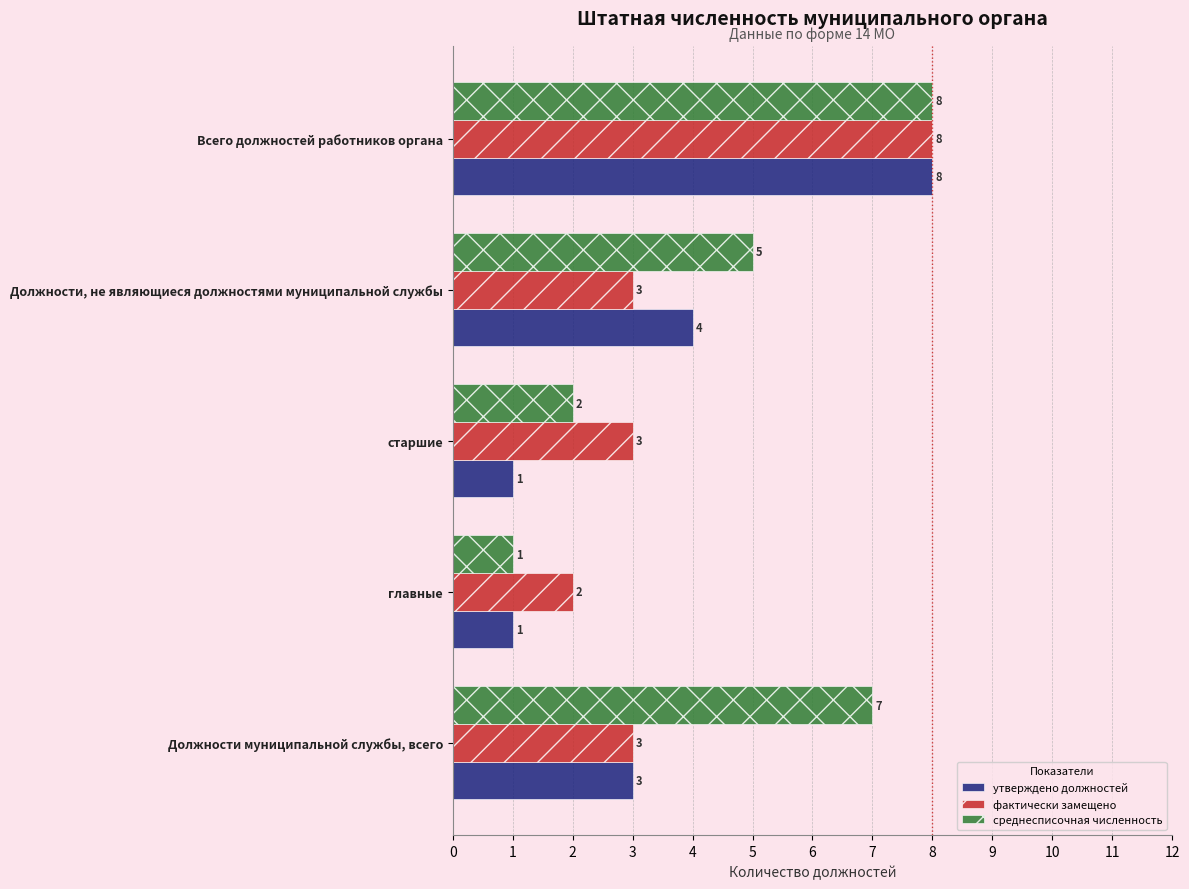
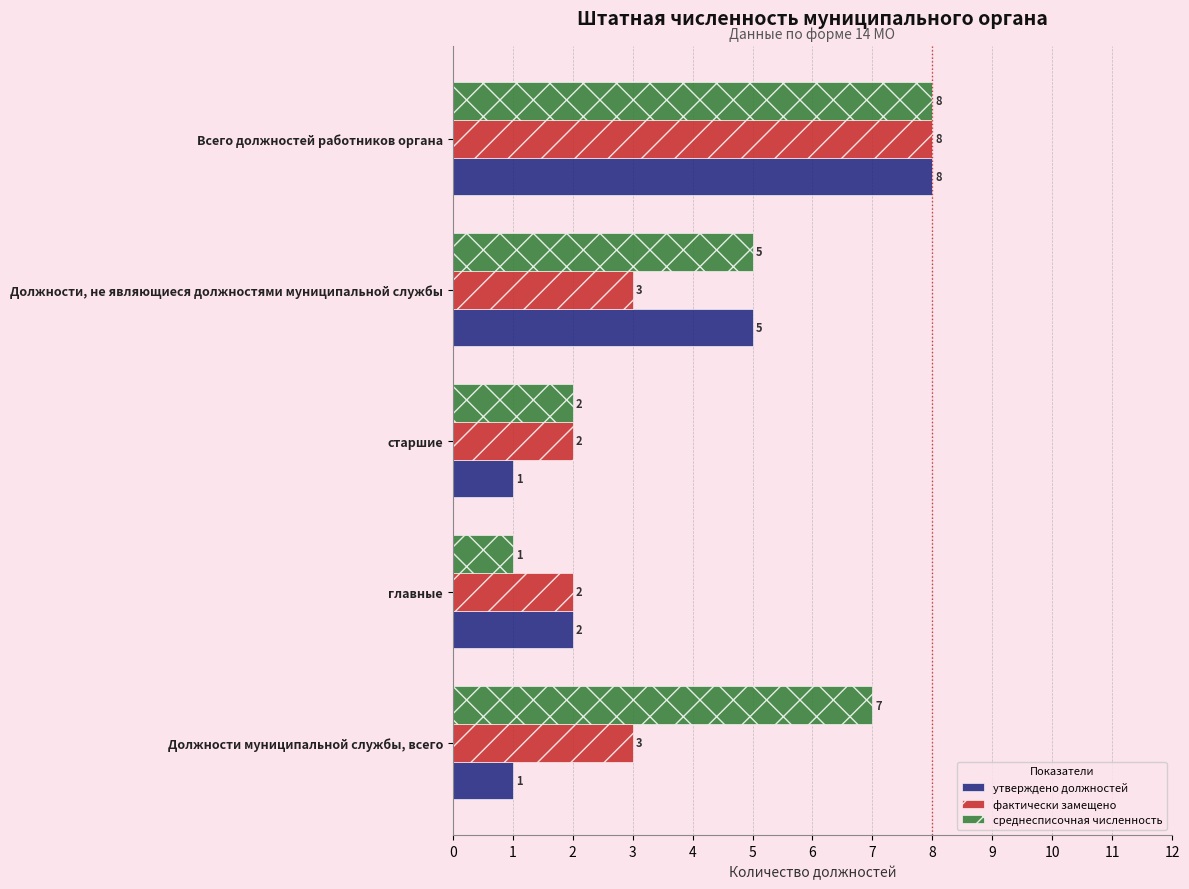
утверждено должностей, Должности, не являющиеся должностями муниципальной службы: 4 -> 5
фактически замещено, старшие: 3 -> 2
утверждено должностей, главные: 1 -> 2
утверждено должностей, Должности муниципальной службы, всего: 3 -> 1
